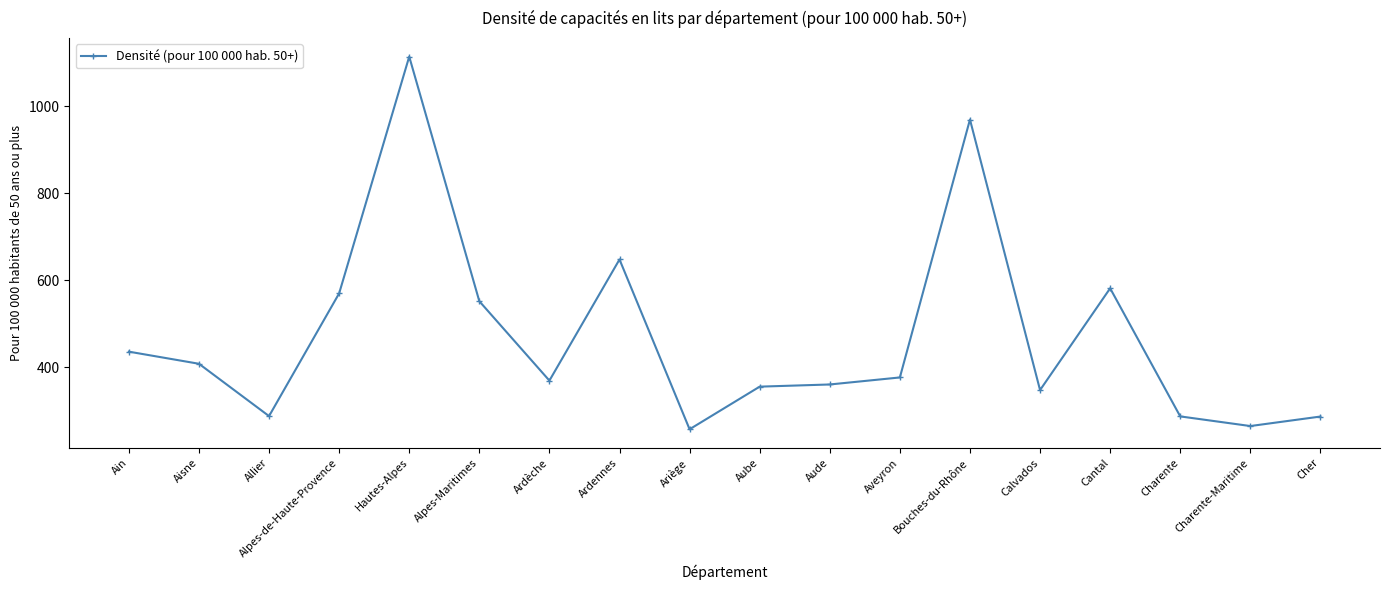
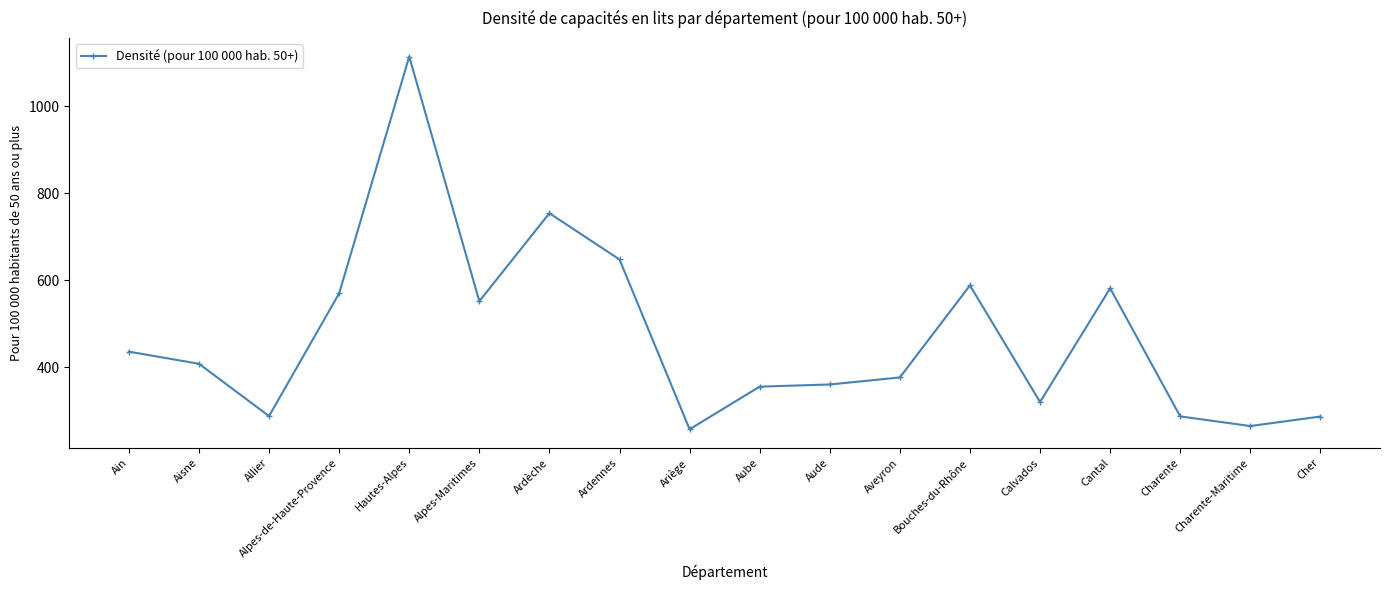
Ardèche: 370 -> 750
Bouches-du-Rhône: 970 -> 590
Calvados: 350 -> 320
